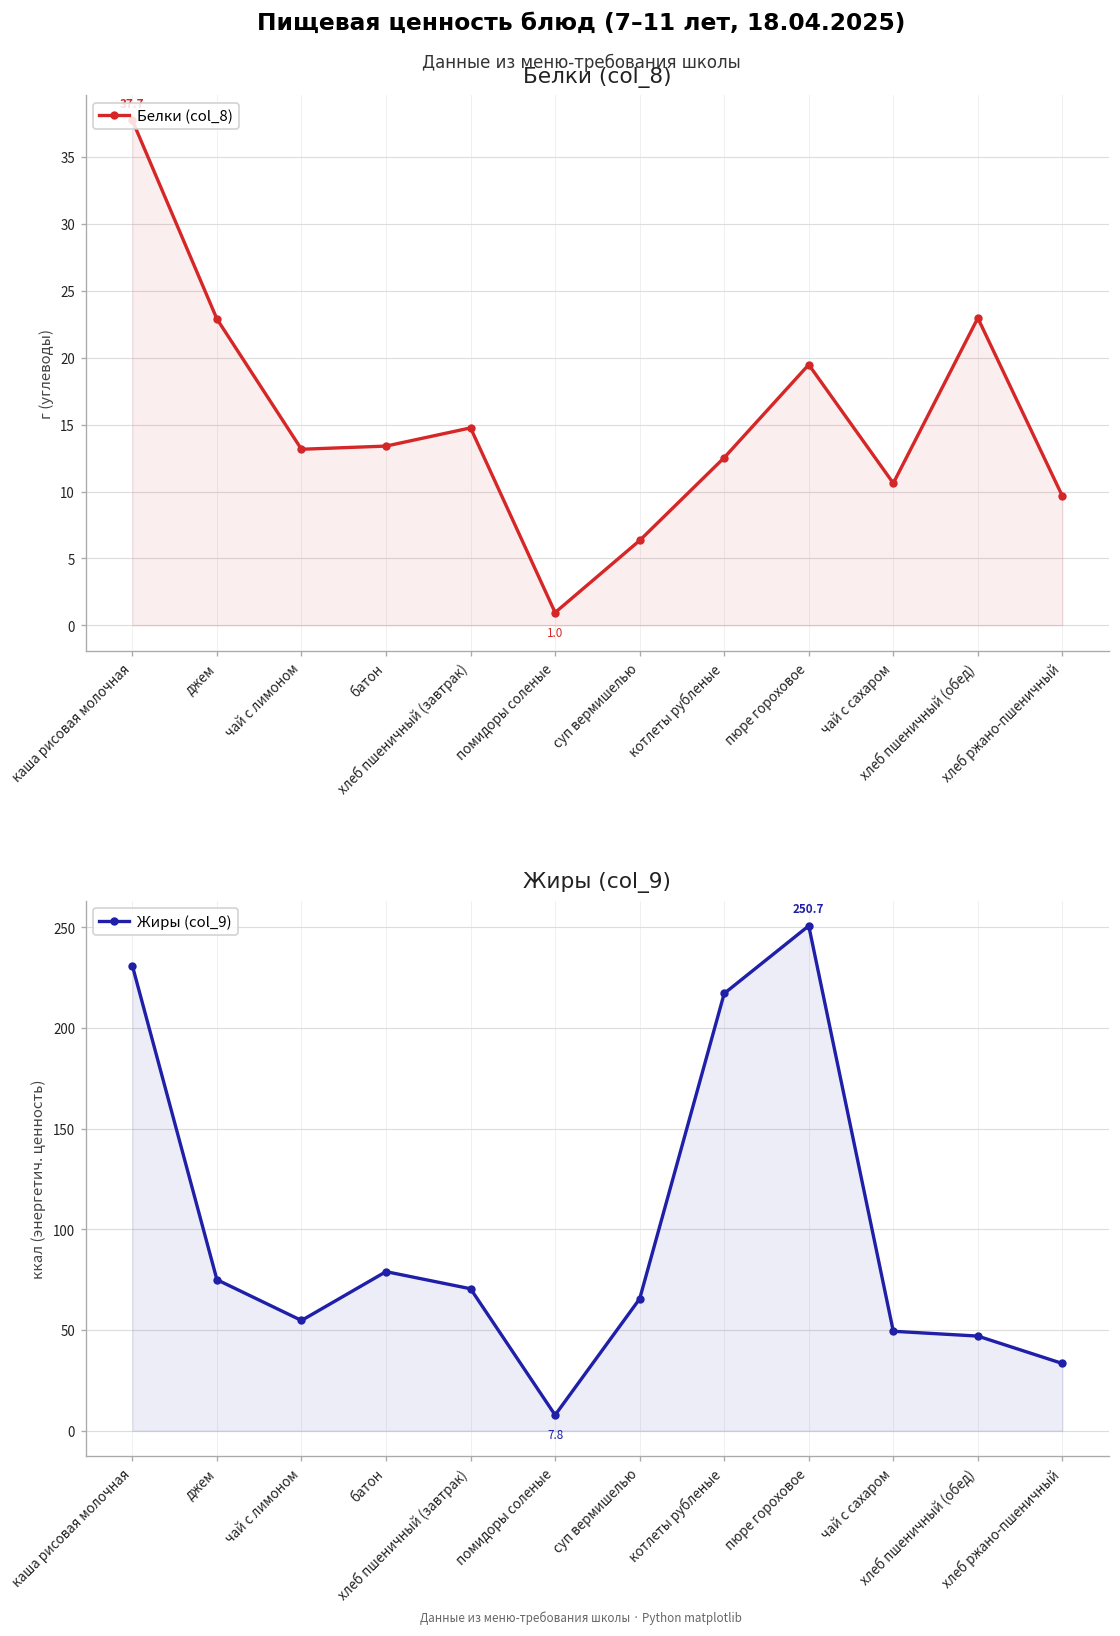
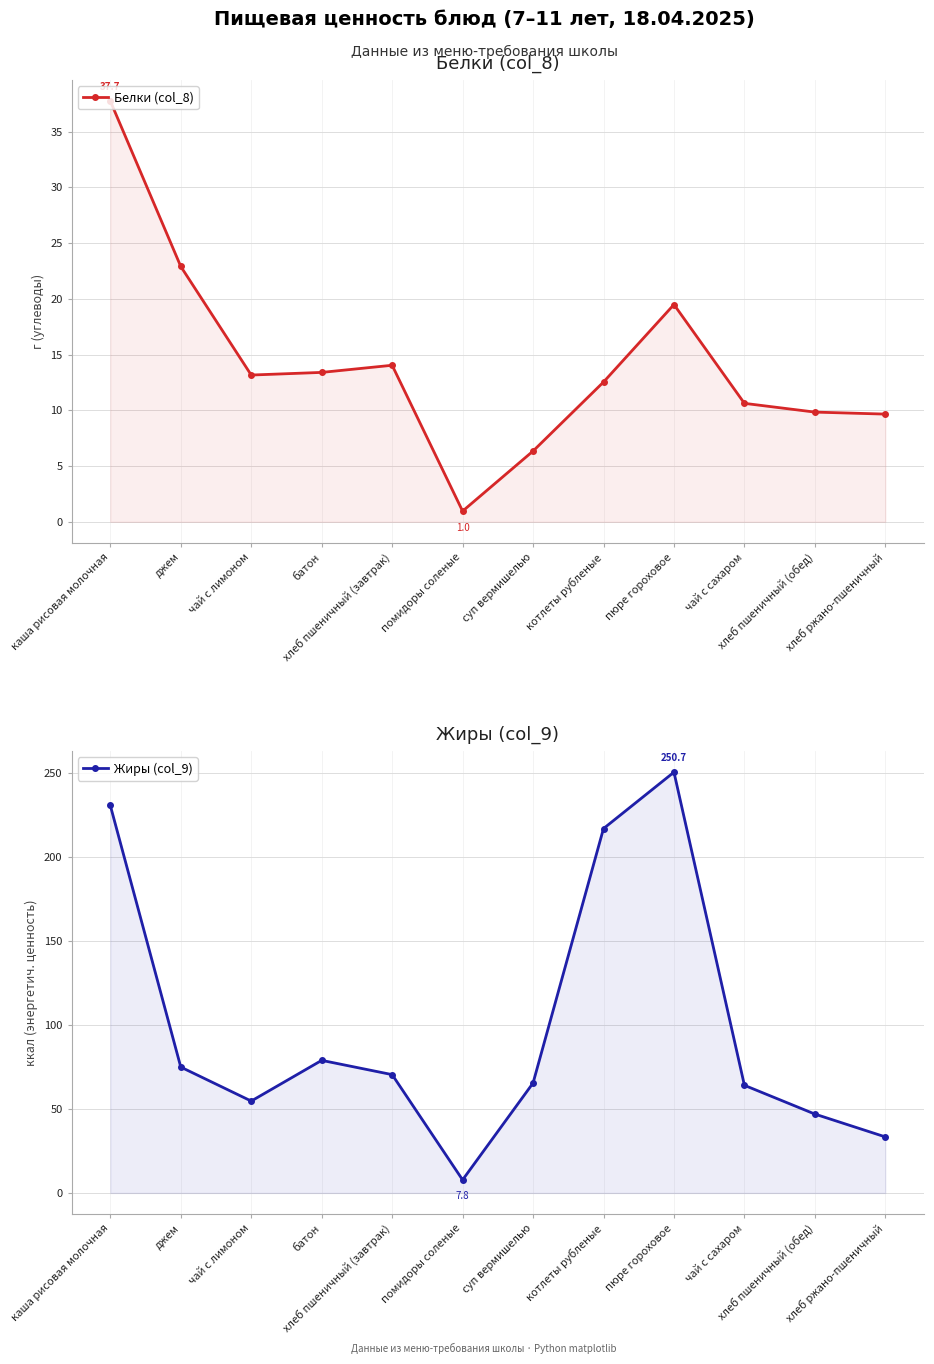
Белки (col_8), хлеб пшеничный (завтрак): 14.8 -> 14.0
Белки (col_8), хлеб пшеничный (обед): 23.0 -> 9.8
Жиры (col_9), чай с сахаром: 49 -> 64
